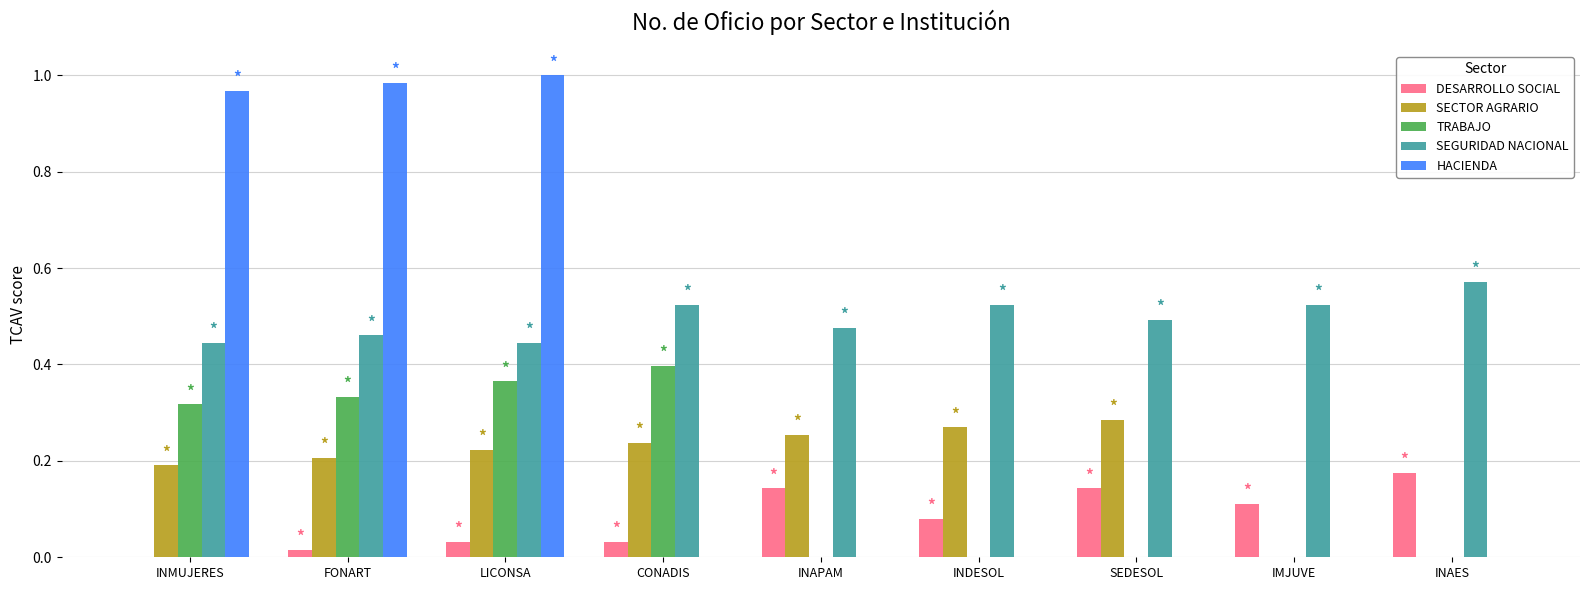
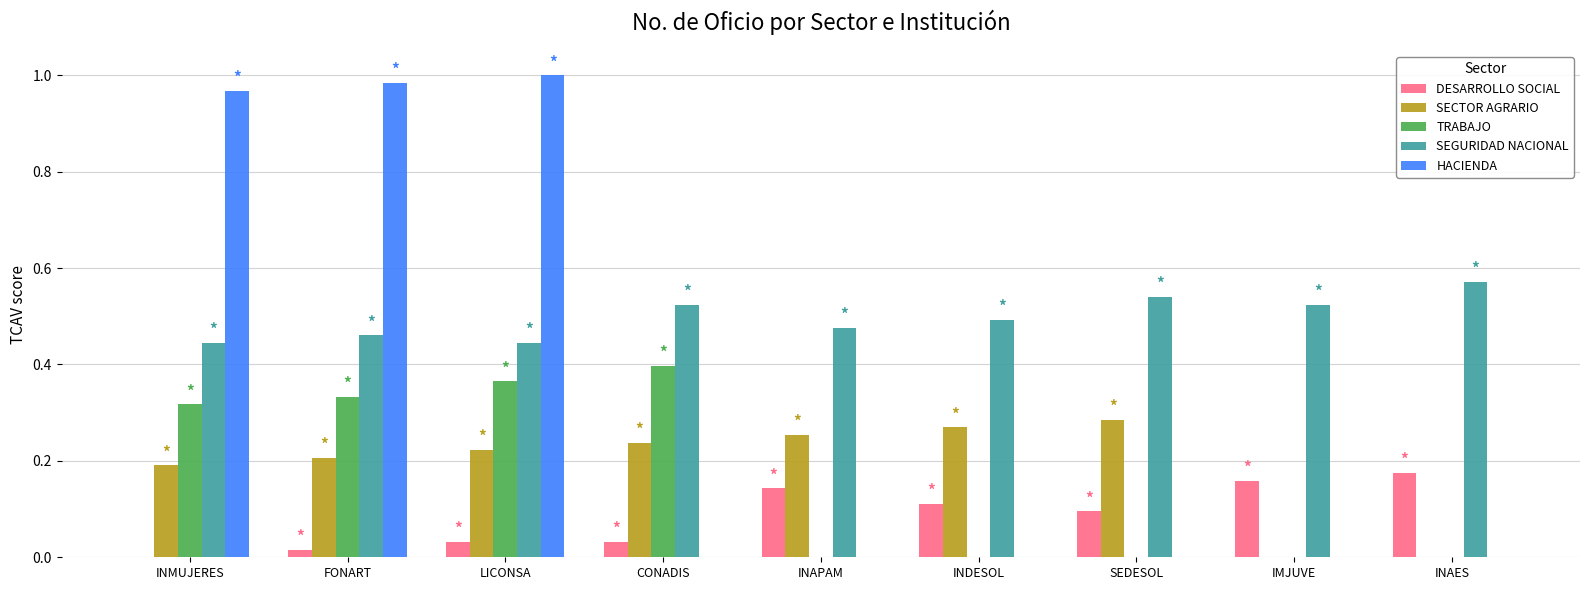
DESARROLLO SOCIAL, INDESOL: 0.08 -> 0.11
SEGURIDAD NACIONAL, INDESOL: 0.52 -> 0.49
DESARROLLO SOCIAL, SEDESOL: 0.14 -> 0.10
SEGURIDAD NACIONAL, SEDESOL: 0.49 -> 0.54
DESARROLLO SOCIAL, IMJUVE: 0.11 -> 0.16
